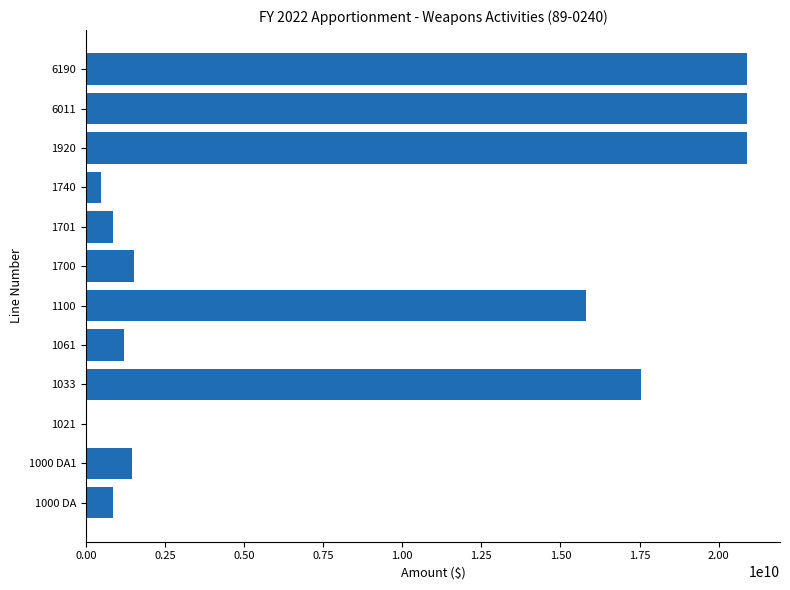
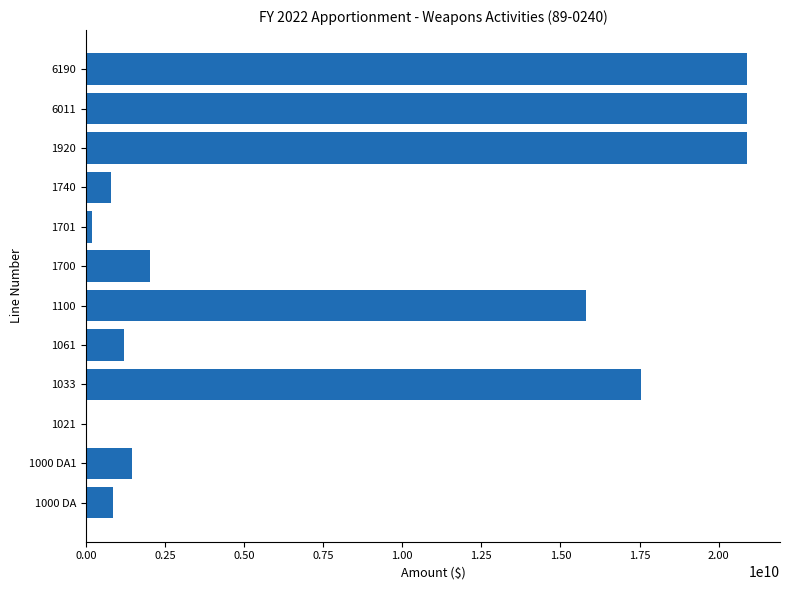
1740: 500000000 -> 800000000
1701: 900000000 -> 200000000
1700: 1500000000 -> 2000000000
